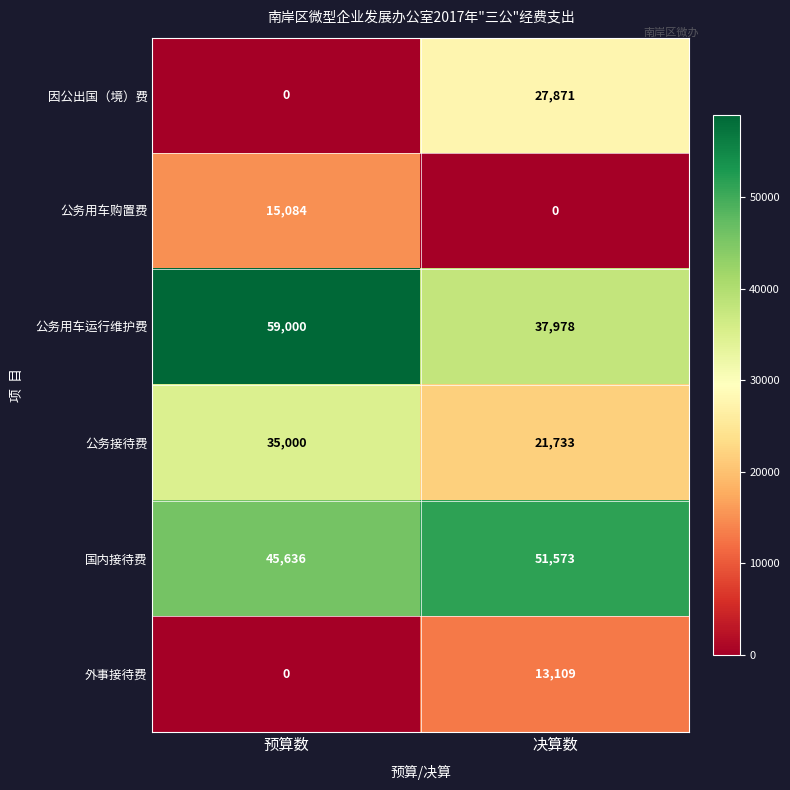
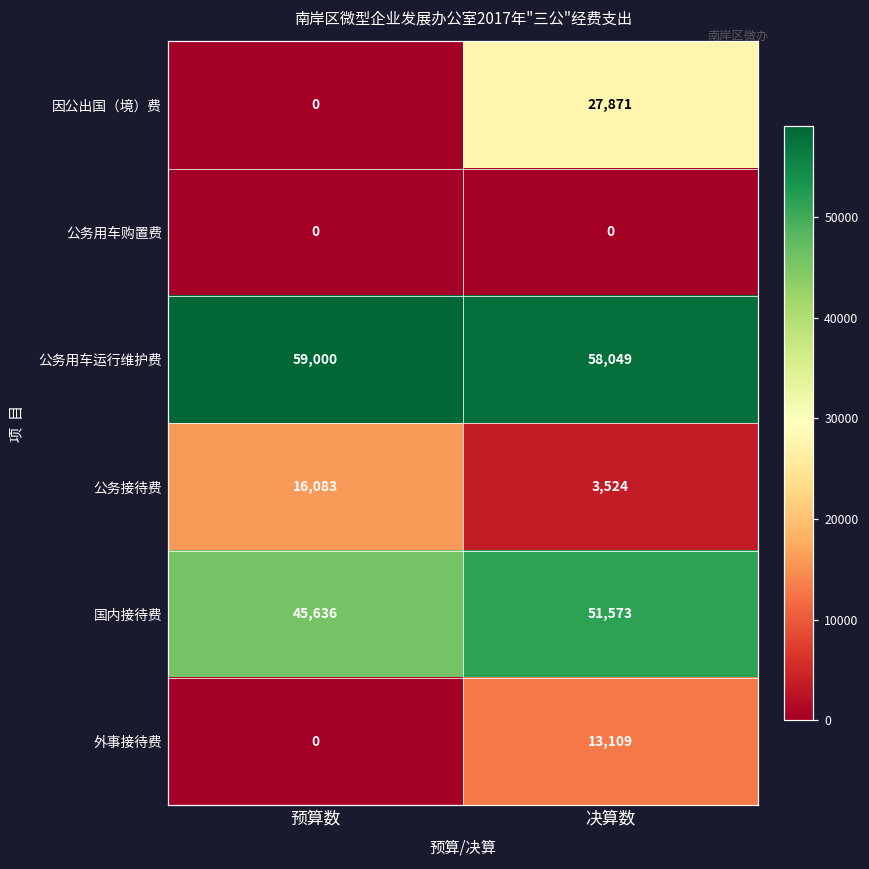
公务用车购置费, 预算数: 15,084 -> 0
公务用车运行维护费, 决算数: 37,978 -> 58,049
公务接待费, 预算数: 35,000 -> 16,083
公务接待费, 决算数: 21,733 -> 3,524
